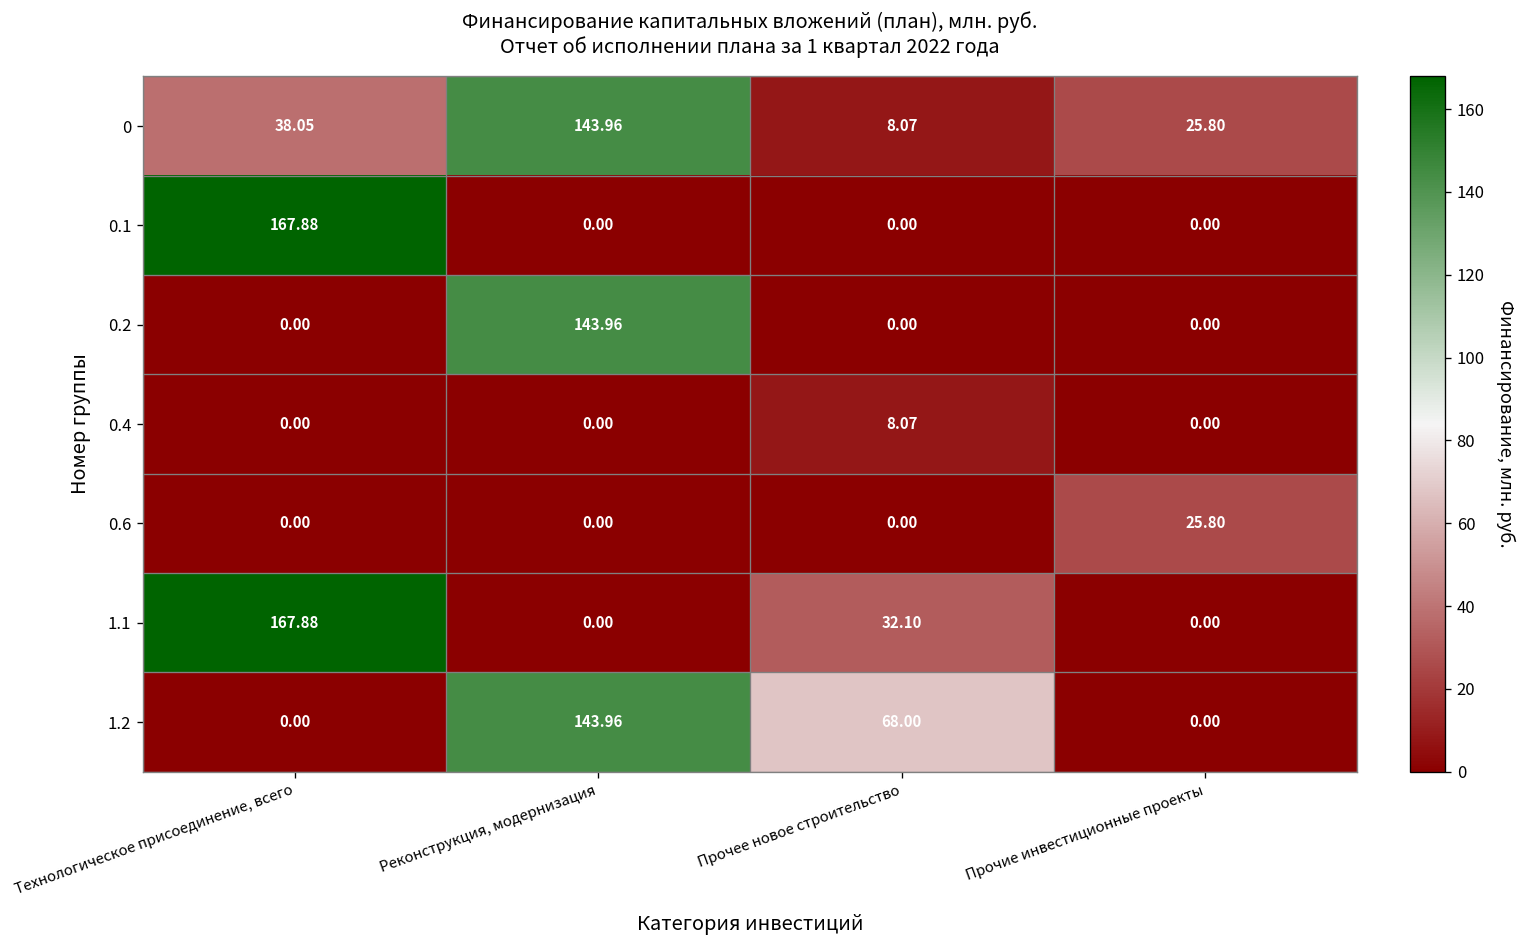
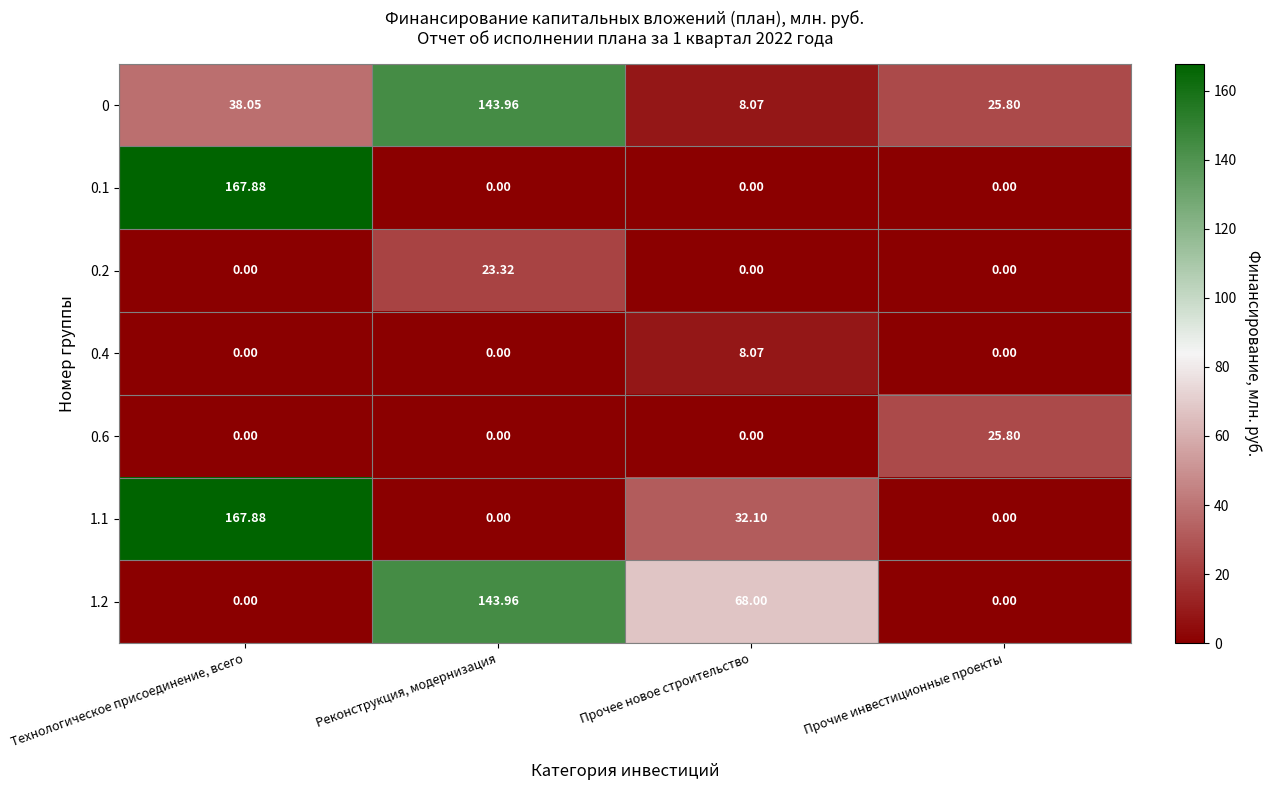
0.2, Реконструкция, модернизация: 143.96 -> 23.32
